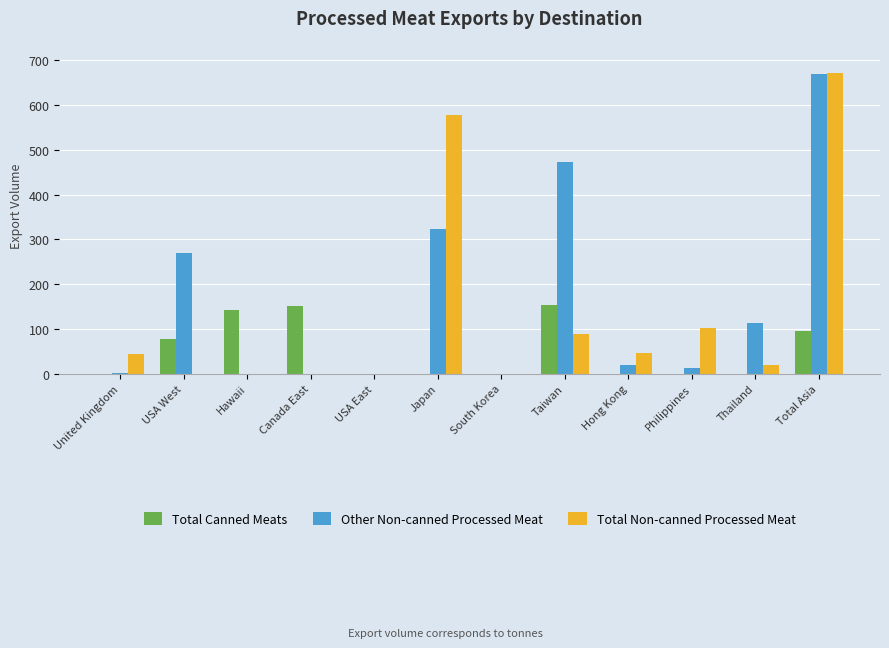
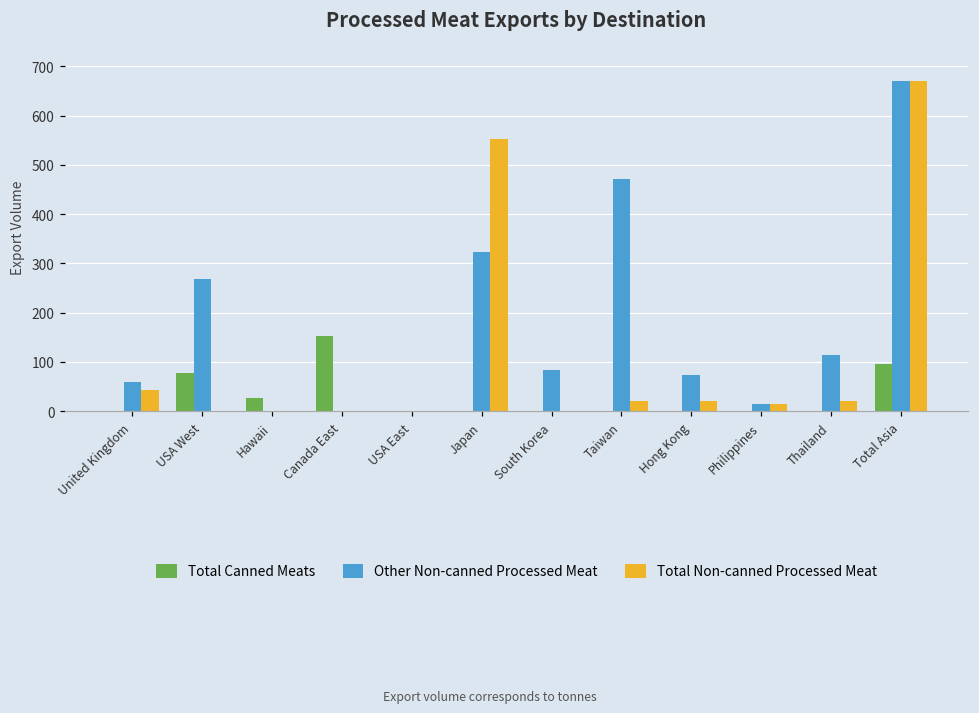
Other Non-canned Processed Meat, United Kingdom: 0 -> 60
Total Canned Meats, Hawaii: 140 -> 30
Total Non-canned Processed Meat, Japan: 580 -> 550
Other Non-canned Processed Meat, South Korea: 0 -> 80
Total Canned Meats, Taiwan: 150 -> 0
Total Non-canned Processed Meat, Taiwan: 90 -> 20
Other Non-canned Processed Meat, Hong Kong: 20 -> 70
Total Non-canned Processed Meat, Hong Kong: 50 -> 20
Total Non-canned Processed Meat, Philippines: 100 -> 10
